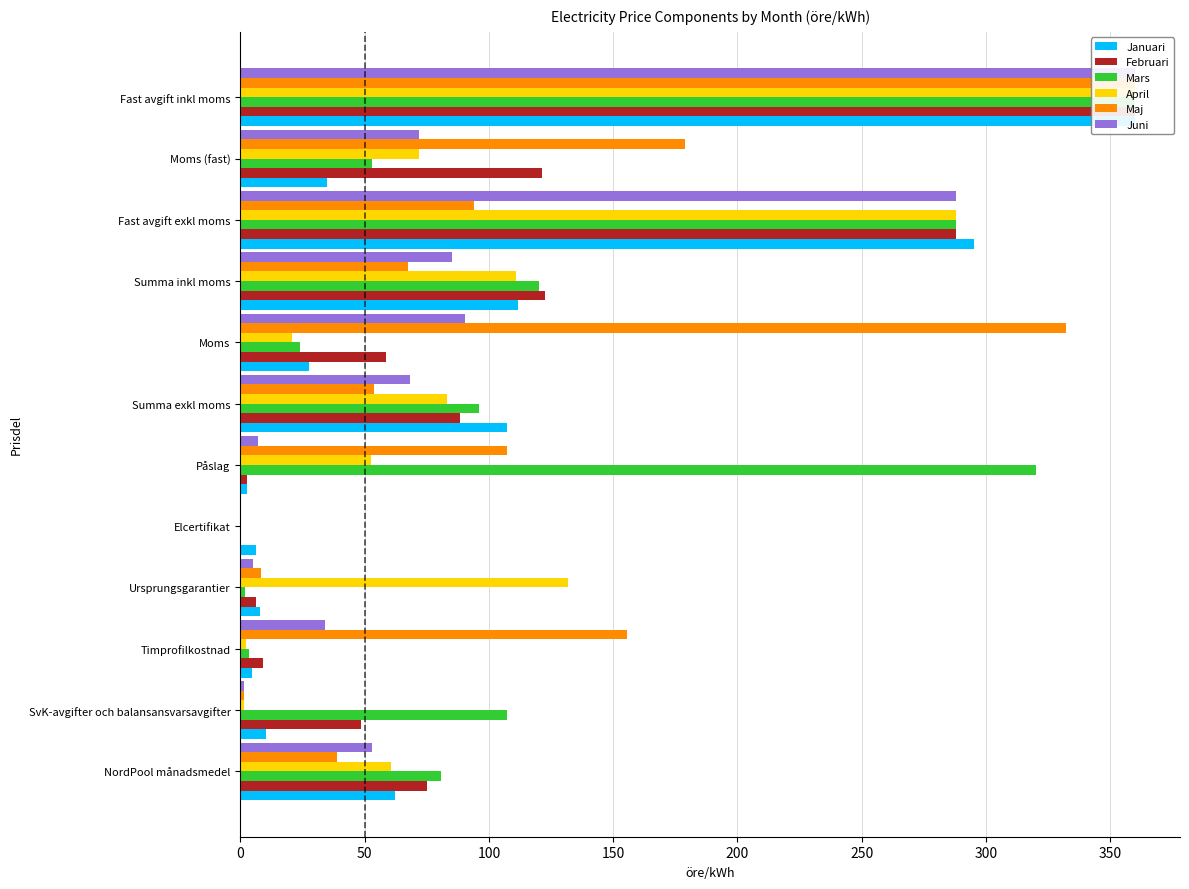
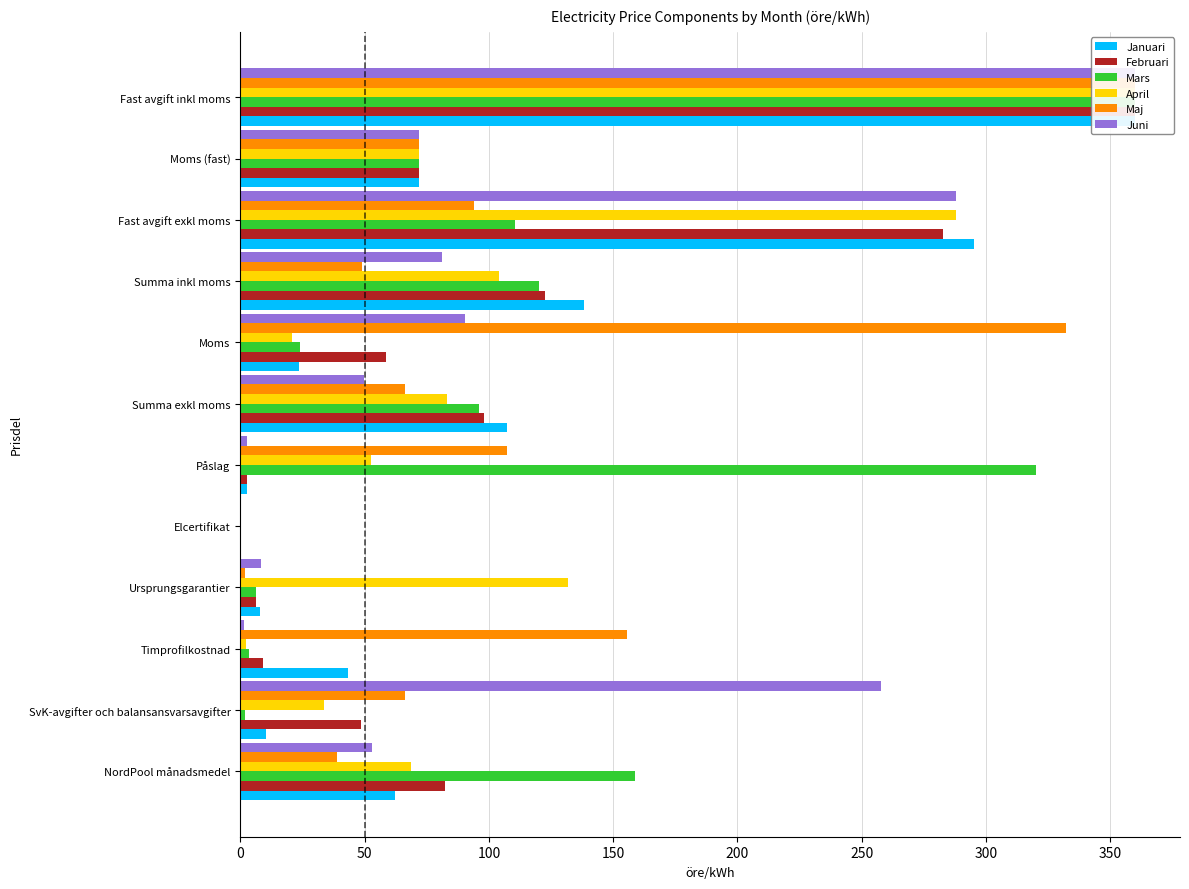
Maj, Moms (fast): 179 -> 72
Mars, Moms (fast): 53 -> 72
Februari, Moms (fast): 122 -> 72
Januari, Moms (fast): 35 -> 72
Mars, Fast avgift exkl moms: 288 -> 111
Februari, Fast avgift exkl moms: 288 -> 283
Juni, Summa inkl moms: 85 -> 81
Maj, Summa inkl moms: 67 -> 49
April, Summa inkl moms: 111 -> 104
Januari, Summa inkl moms: 112 -> 138
Januari, Moms: 28 -> 24
Juni, Summa exkl moms: 68 -> 50
Maj, Summa exkl moms: 54 -> 66
Februari, Summa exkl moms: 88 -> 98
Juni, Påslag: 7 -> 3
Januari, Elcertifikat: 6 -> 0
Juni, Ursprungsgarantier: 5 -> 9
Maj, Ursprungsgarantier: 9 -> 2
Mars, Ursprungsgarantier: 2 -> 7
Juni, Timprofilkostnad: 34 -> 2
Januari, Timprofilkostnad: 5 -> 44
Juni, SvK-avgifter och balansansvarsavgifter: 2 -> 258
Maj, SvK-avgifter och balansansvarsavgifter: 2 -> 66
April, SvK-avgifter och balansansvarsavgifter: 2 -> 34
Mars, SvK-avgifter och balansansvarsavgifter: 107 -> 2
April, NordPool månadsmedel: 61 -> 69
Mars, NordPool månadsmedel: 81 -> 159
Februari, NordPool månadsmedel: 75 -> 83
